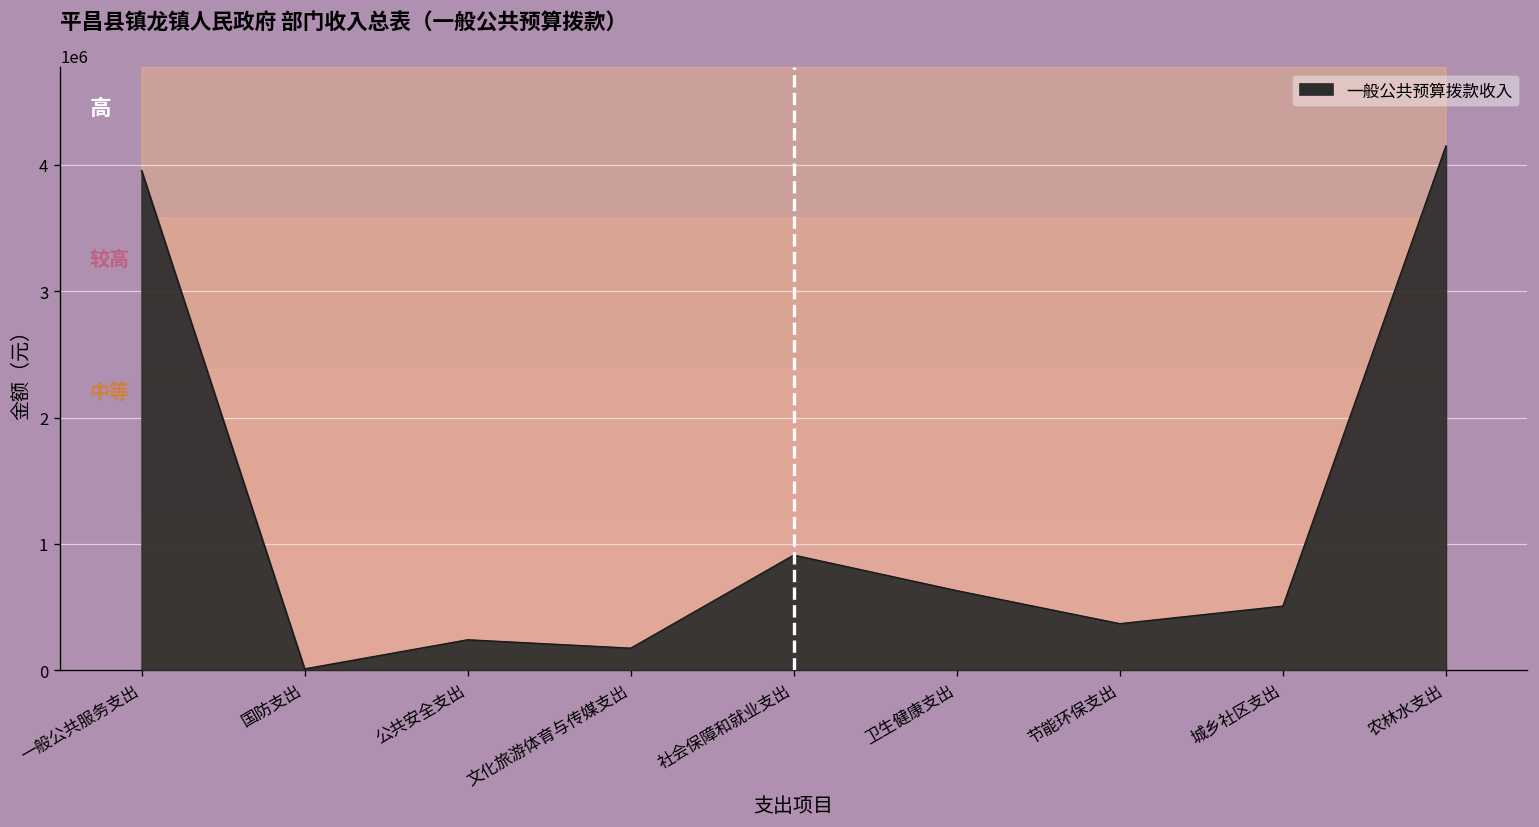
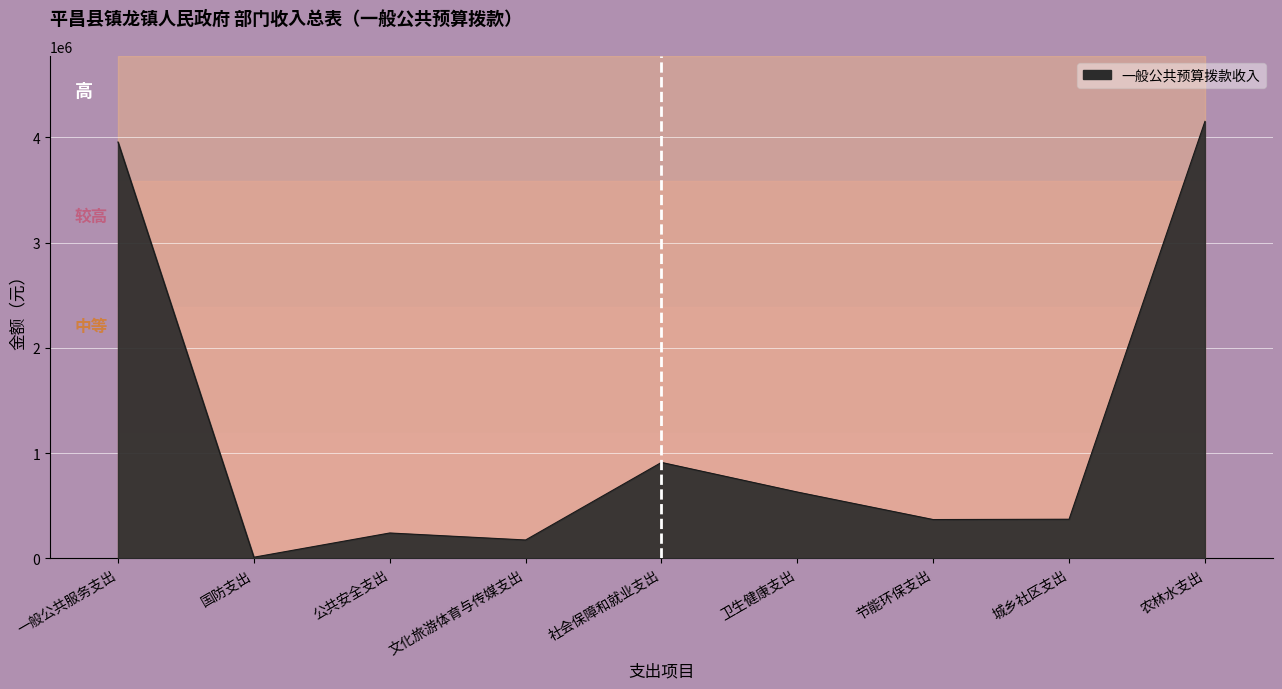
一般公共预算拨款收入, 城乡社区支出: 510000 -> 370000
